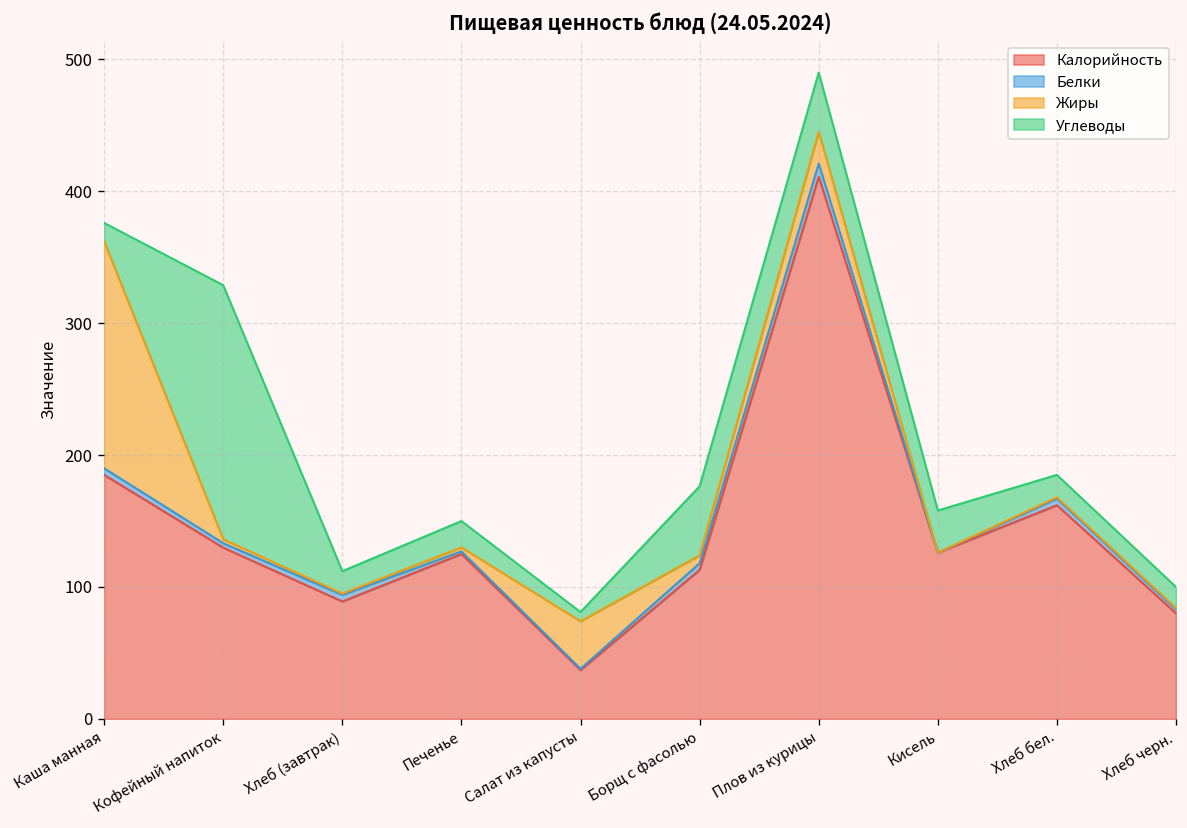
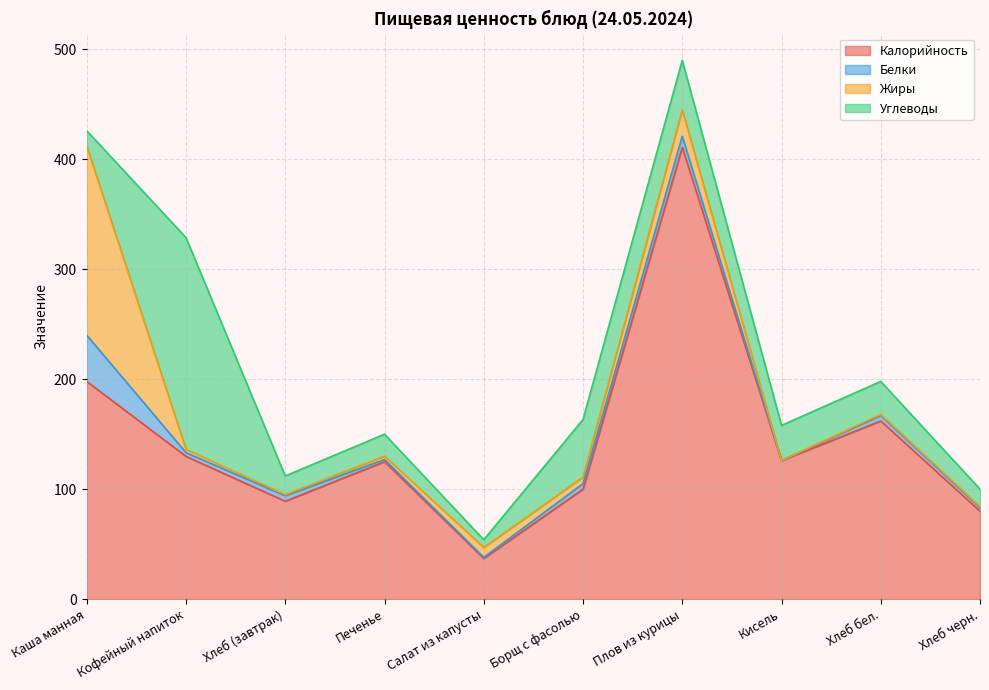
Калорийность, Каша манная: 185 -> 198
Белки, Каша манная: 5 -> 42
Жиры, Салат из капусты: 36 -> 9
Калорийность, Борщ с фасолью: 113 -> 100
Углеводы, Хлеб бел.: 17 -> 30
